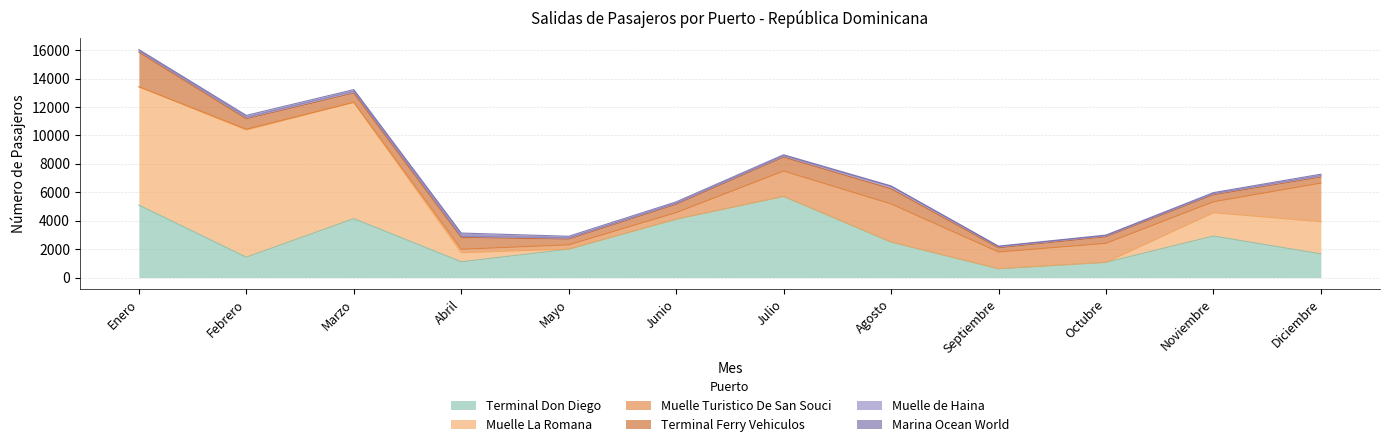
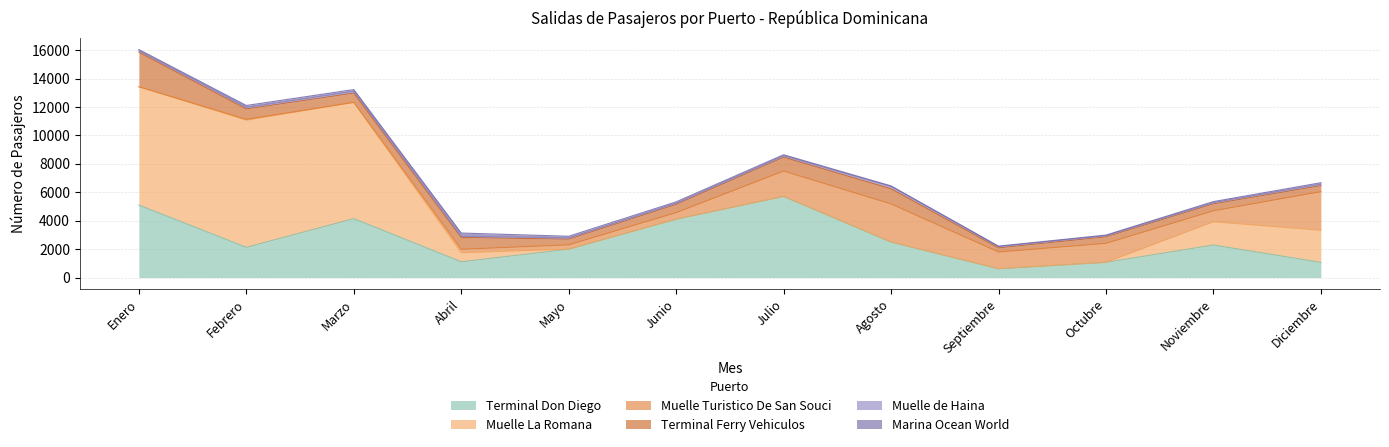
Terminal Don Diego, Febrero: 1400 -> 2100
Terminal Don Diego, Noviembre: 2900 -> 2300
Terminal Don Diego, Diciembre: 1700 -> 1100
